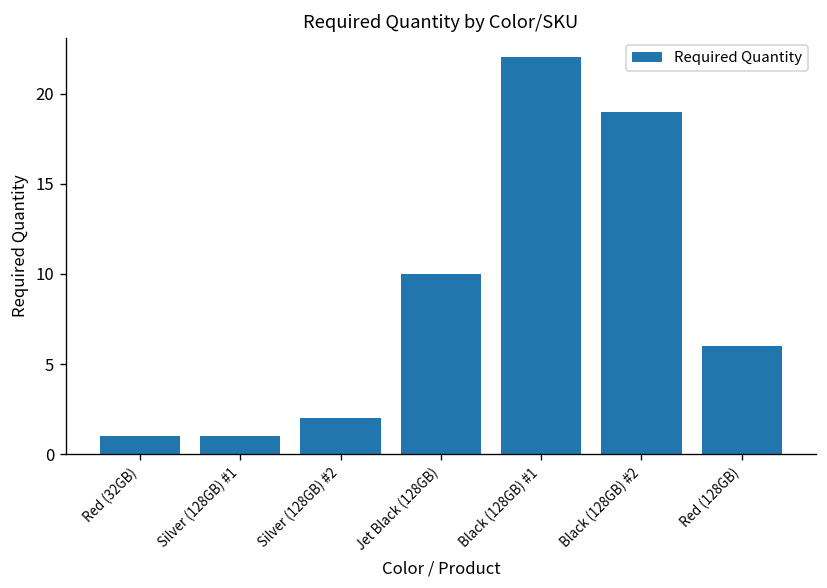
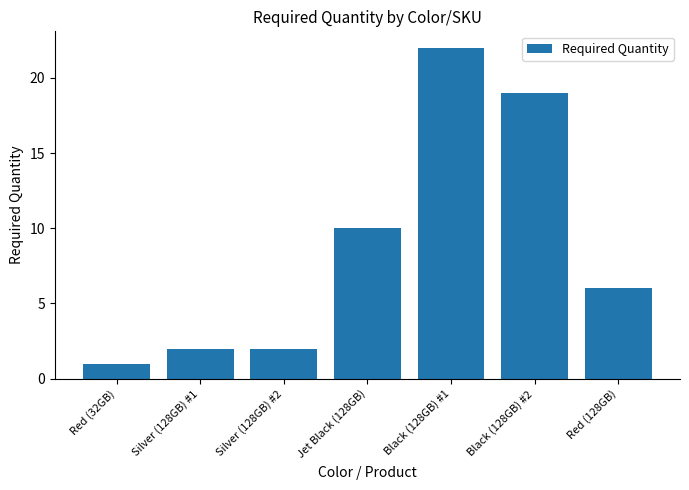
Silver (128GB) #1: 1 -> 2
